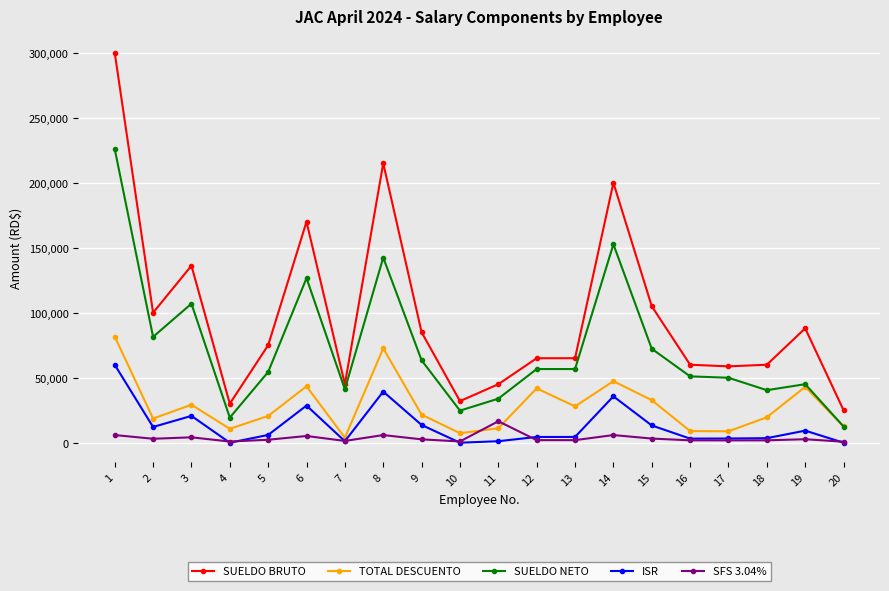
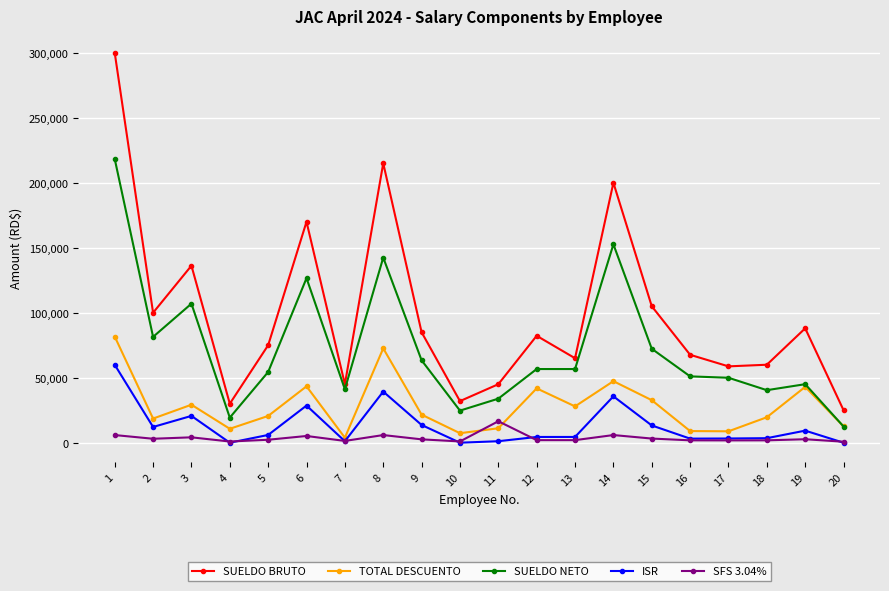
SUELDO NETO, 1: 226,000 -> 218,000
SUELDO BRUTO, 12: 65,000 -> 82,000
SUELDO BRUTO, 16: 60,000 -> 68,000
